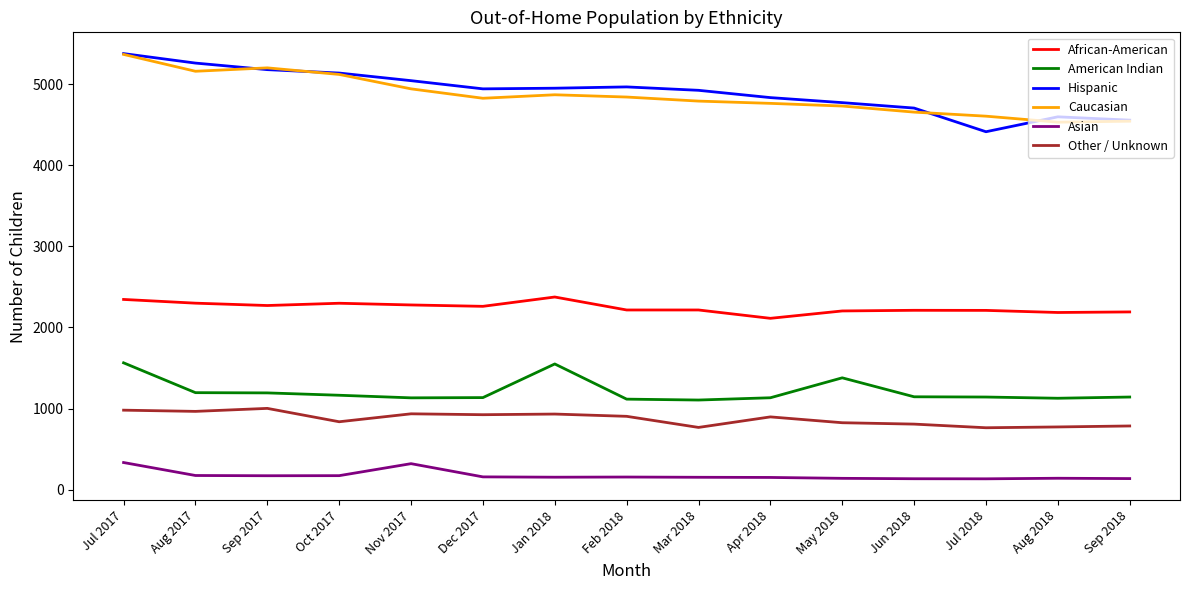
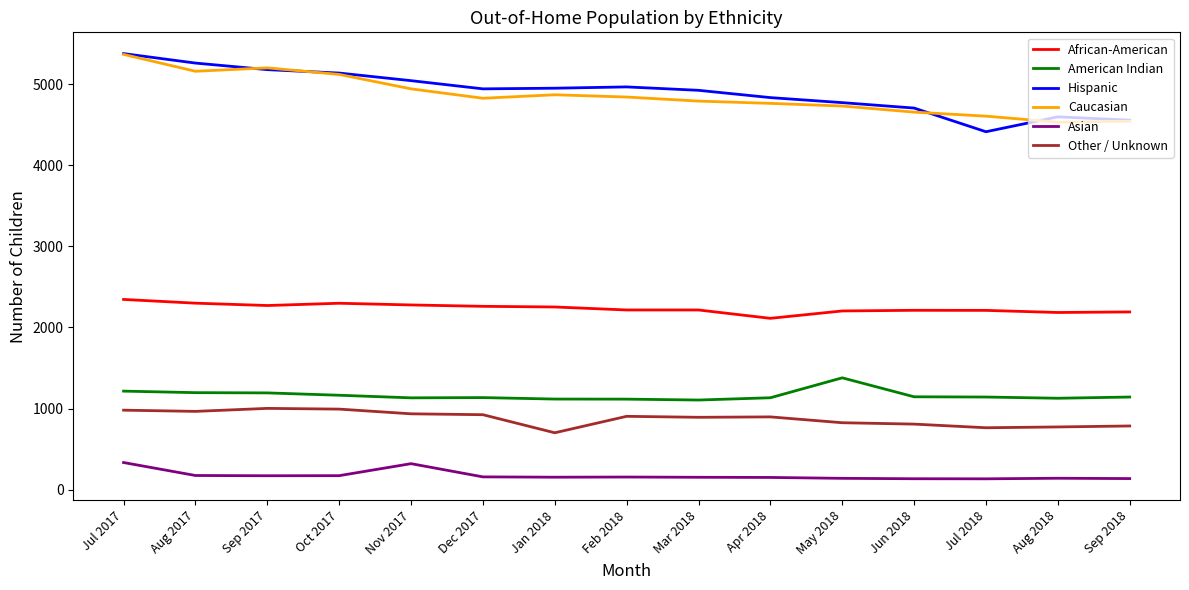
American Indian, Jul 2017: 1600 -> 1200
Other / Unknown, Oct 2017: 800 -> 1000
African-American, Jan 2018: 2400 -> 2300
American Indian, Jan 2018: 1600 -> 1100
Other / Unknown, Jan 2018: 900 -> 700
Other / Unknown, Mar 2018: 800 -> 900
